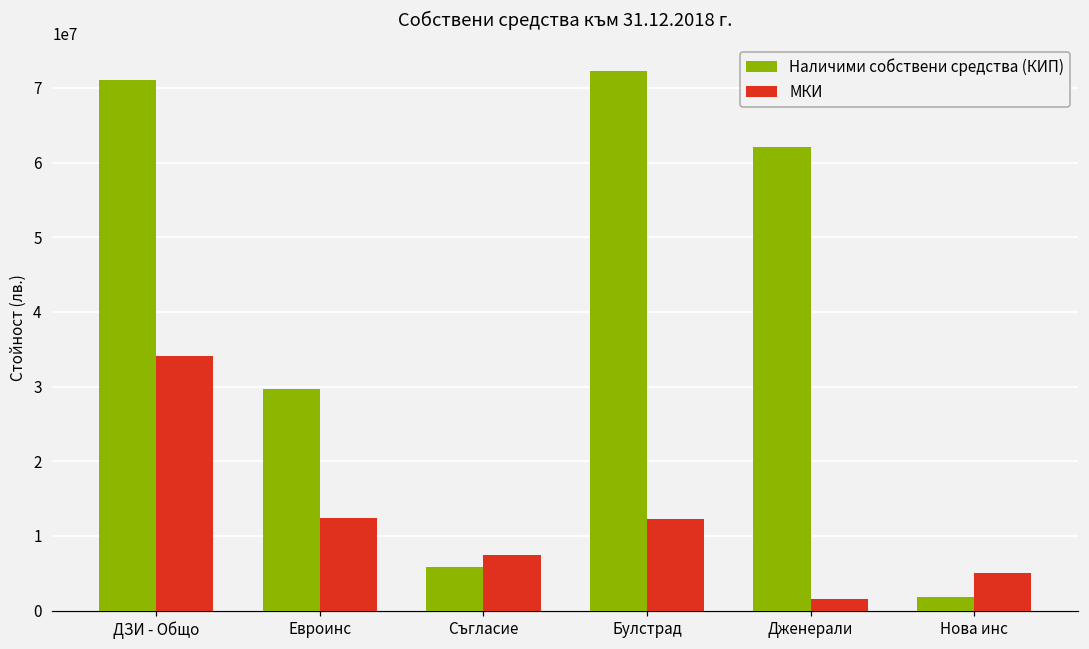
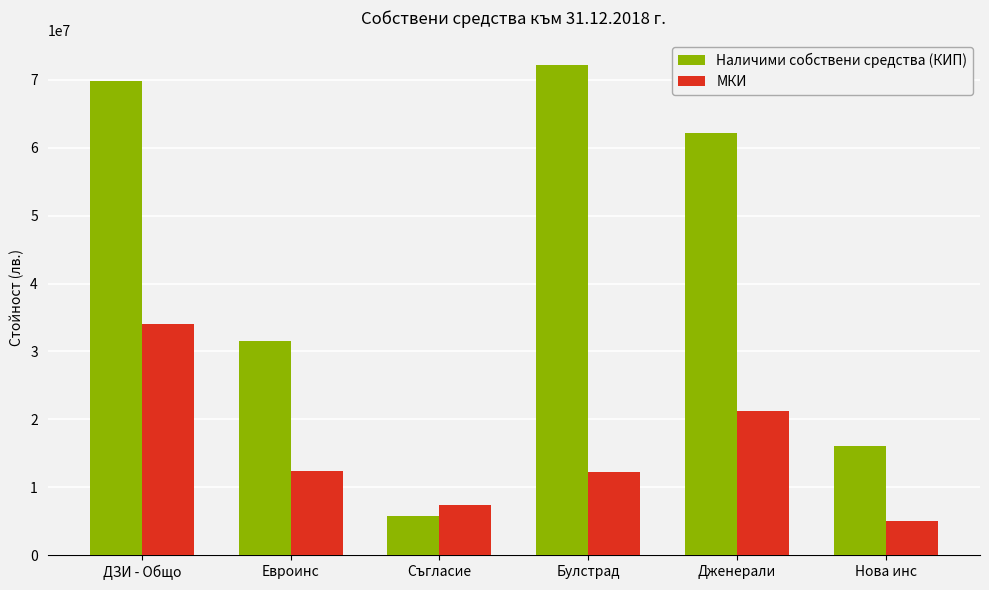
Наличими собствени средства (КИП), ДЗИ - Общо: 71000000 -> 70000000
Наличими собствени средства (КИП), Евроинс: 30000000 -> 32000000
МКИ, Дженерали: 2000000 -> 21000000
Наличими собствени средства (КИП), Нова инс: 2000000 -> 16000000
